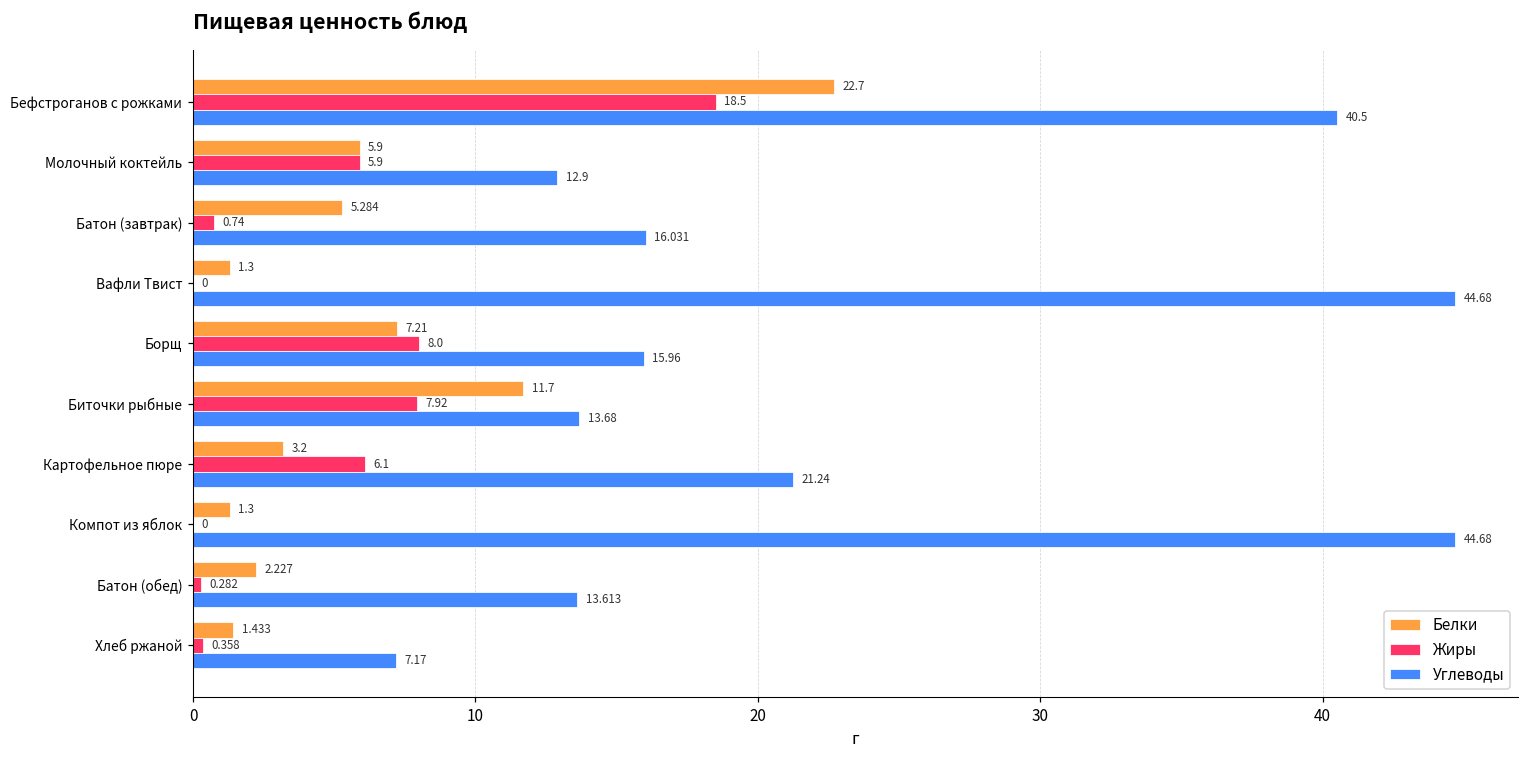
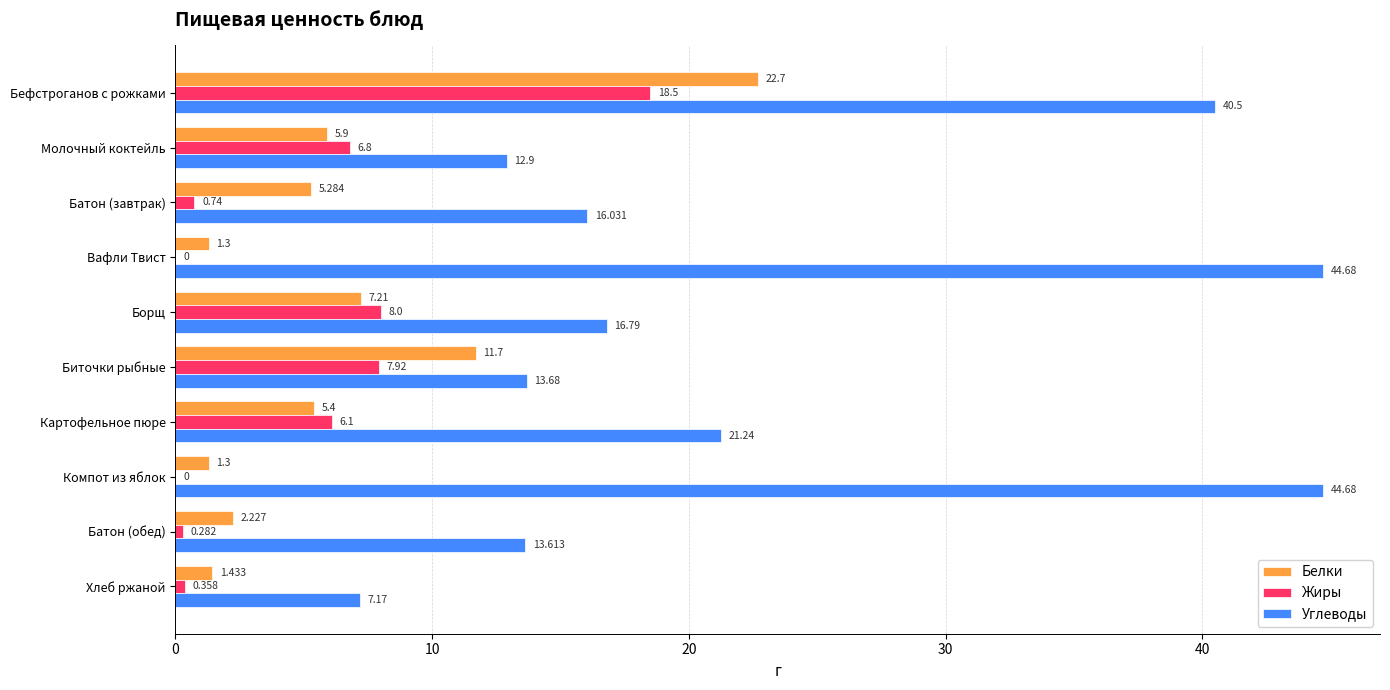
Жиры, Молочный коктейль: 5.9 -> 6.8
Углеводы, Борщ: 15.96 -> 16.79
Белки, Картофельное пюре: 3.2 -> 5.4
